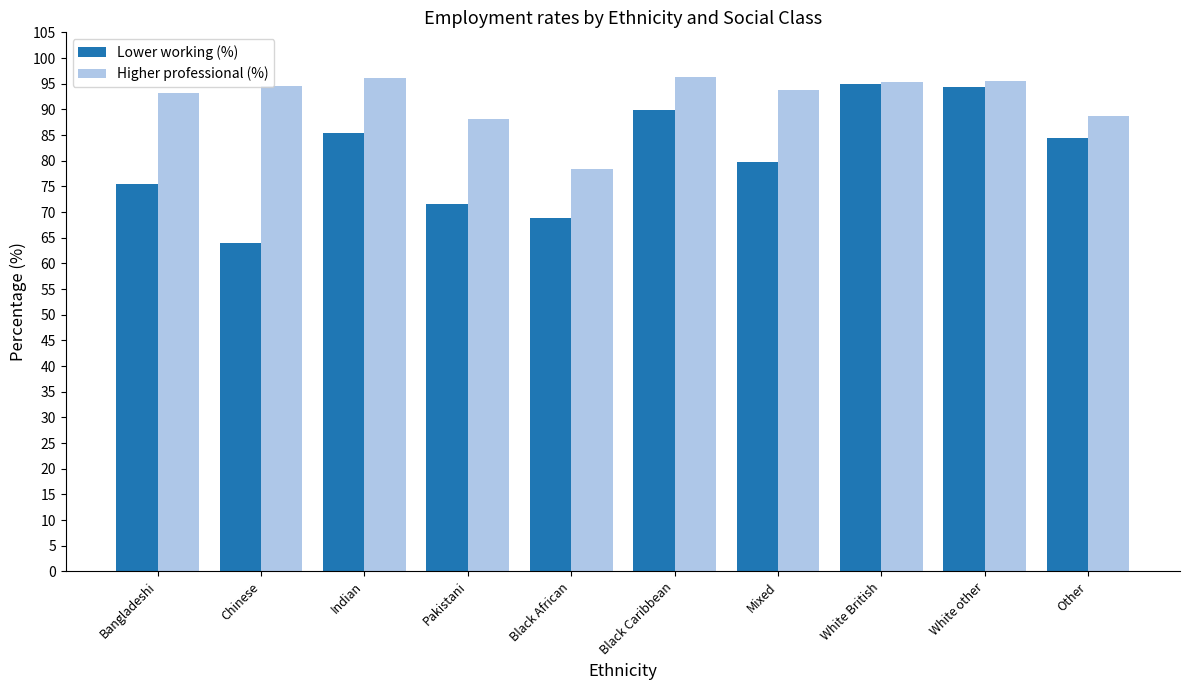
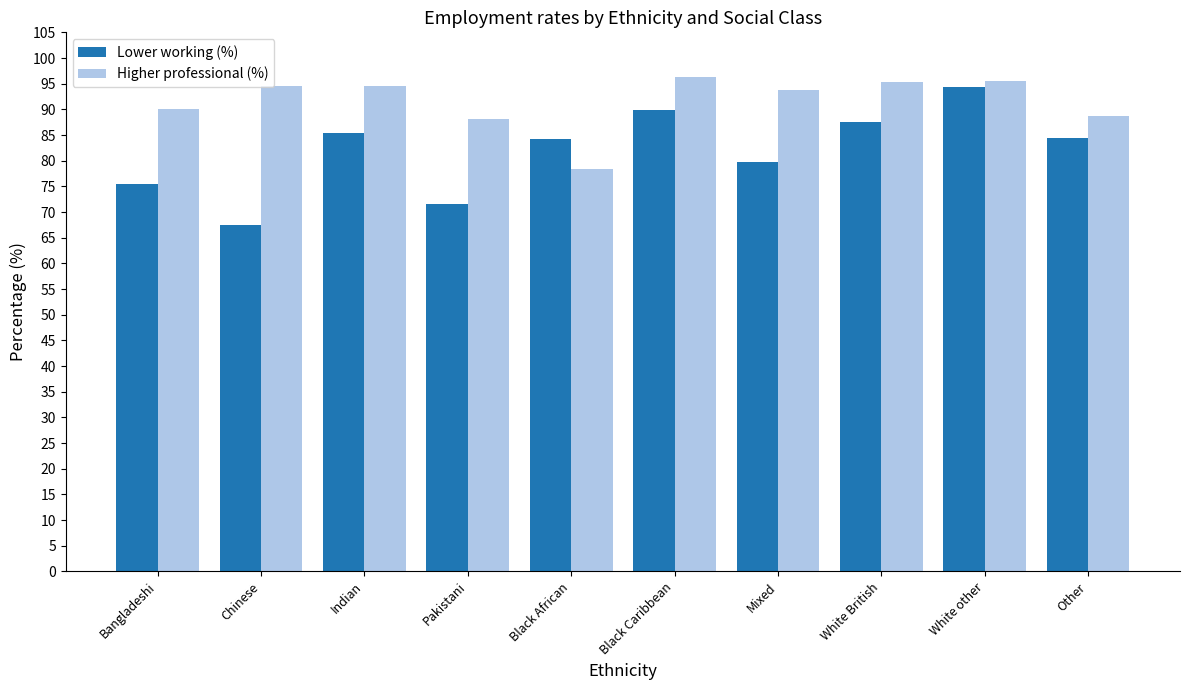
Higher professional (%), Bangladeshi: 93 -> 90
Lower working (%), Chinese: 64 -> 67
Higher professional (%), Indian: 96 -> 95
Lower working (%), Black African: 69 -> 84
Lower working (%), White British: 95 -> 88
